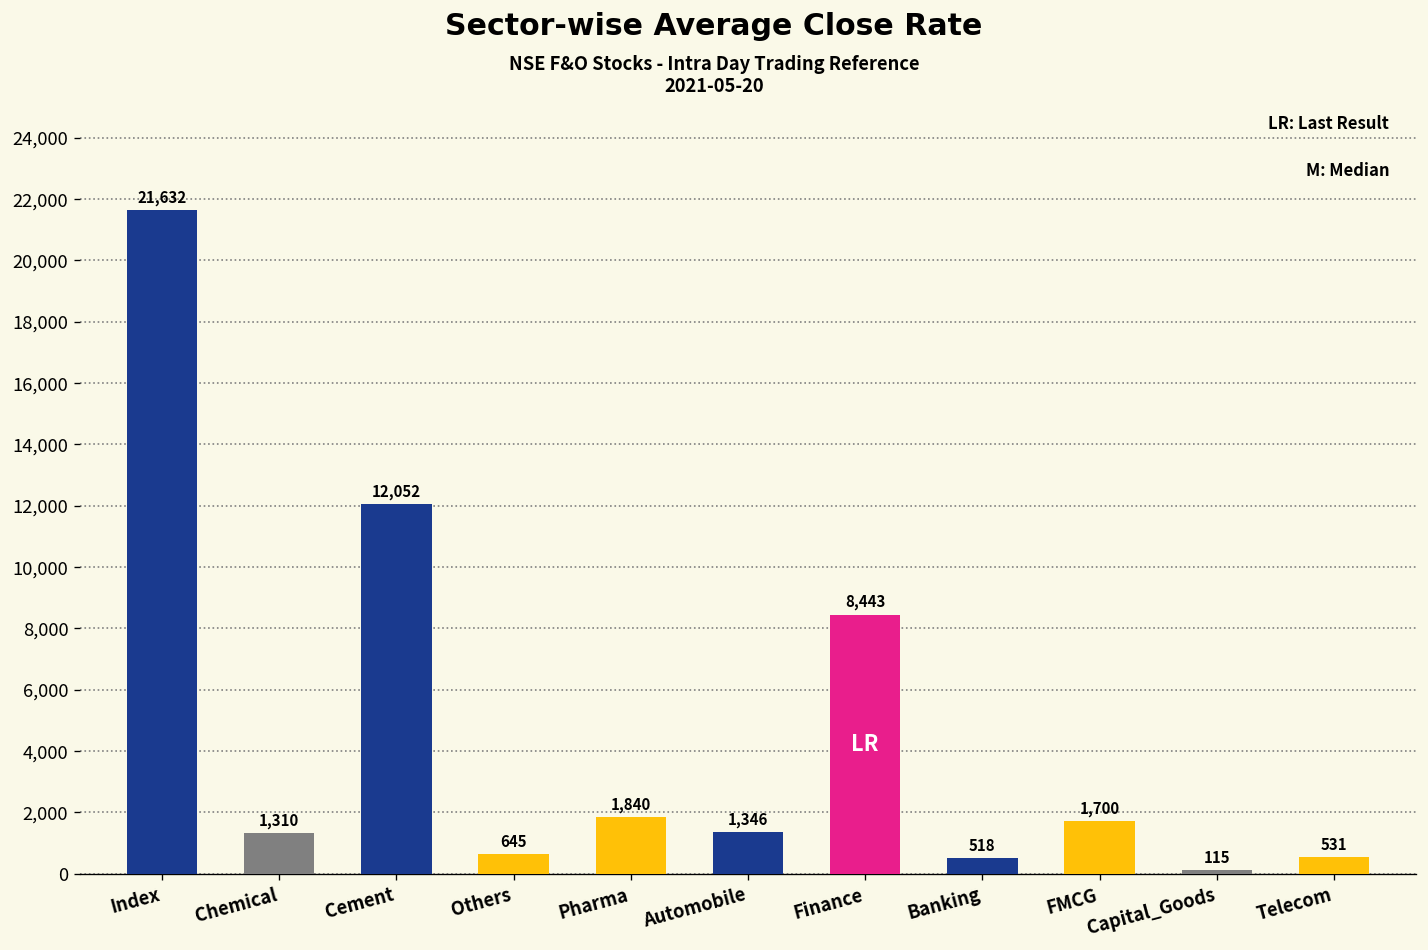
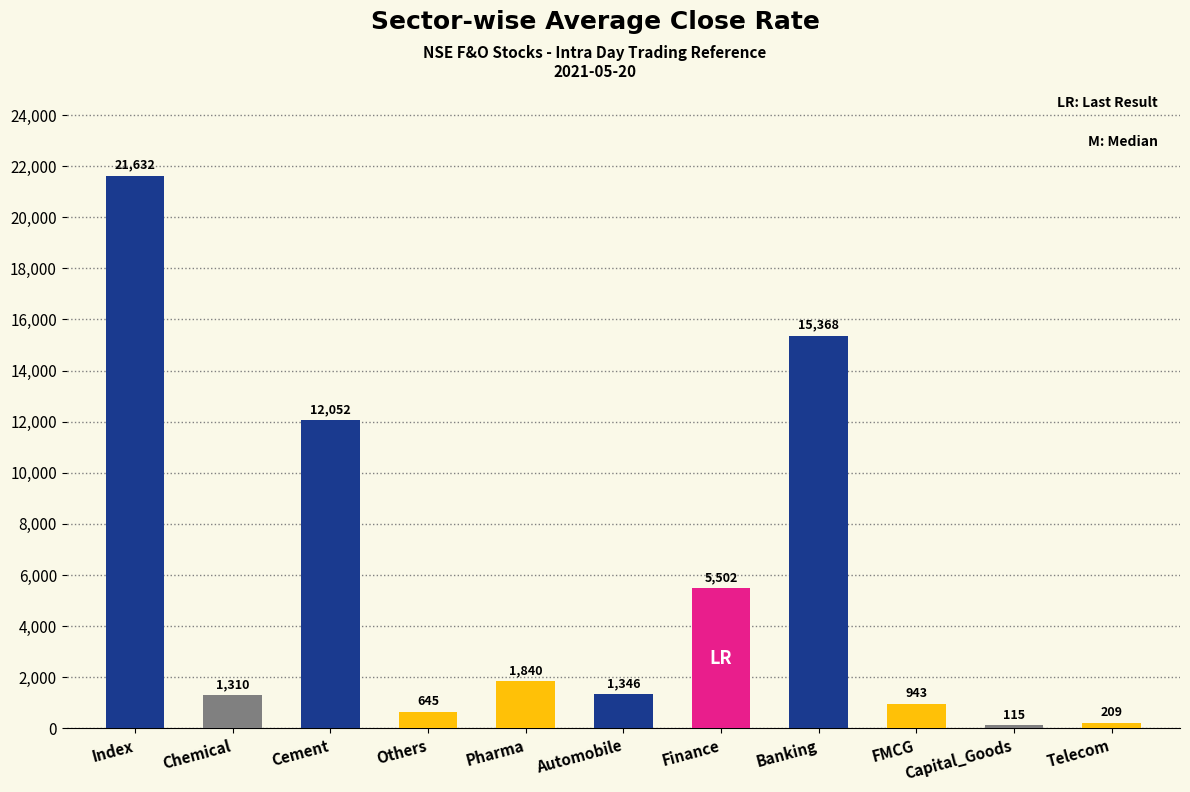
Finance: 8,443 -> 5,502
Banking: 518 -> 15,368
FMCG: 1,700 -> 943
Telecom: 531 -> 209
